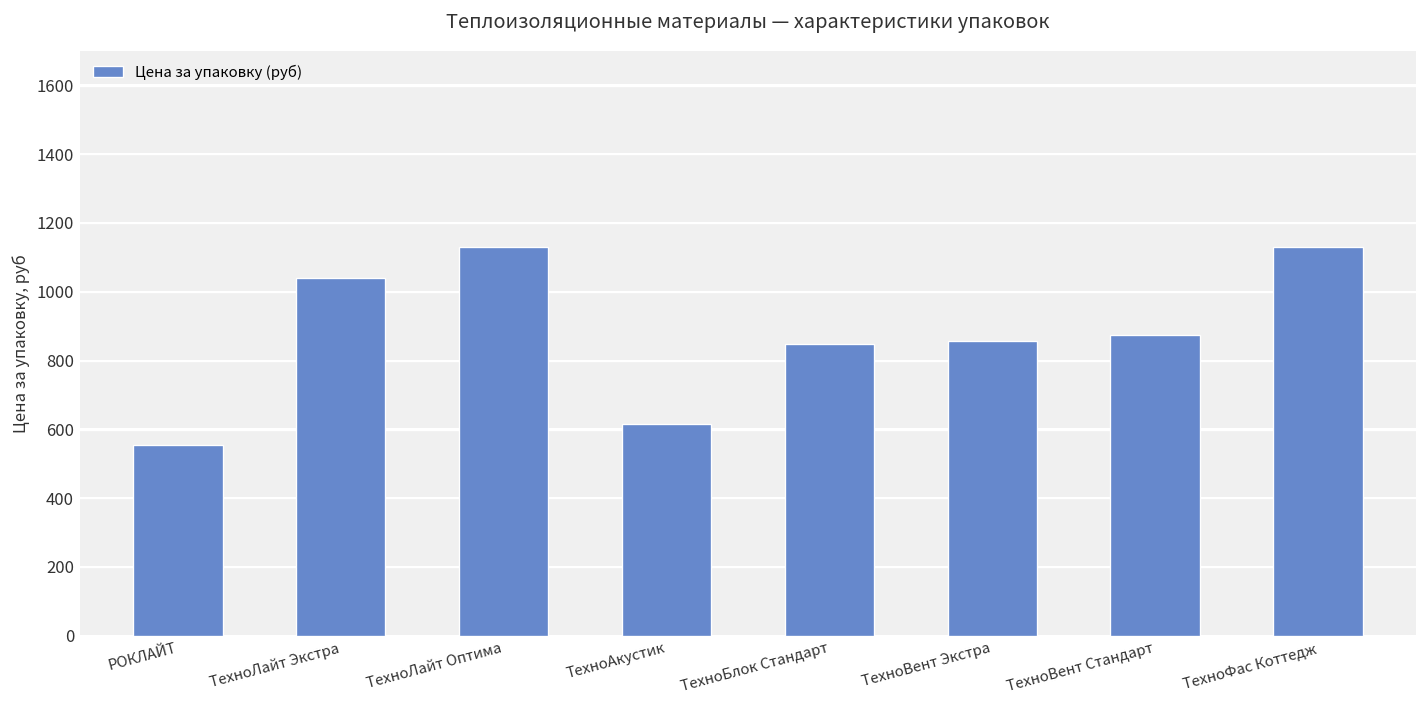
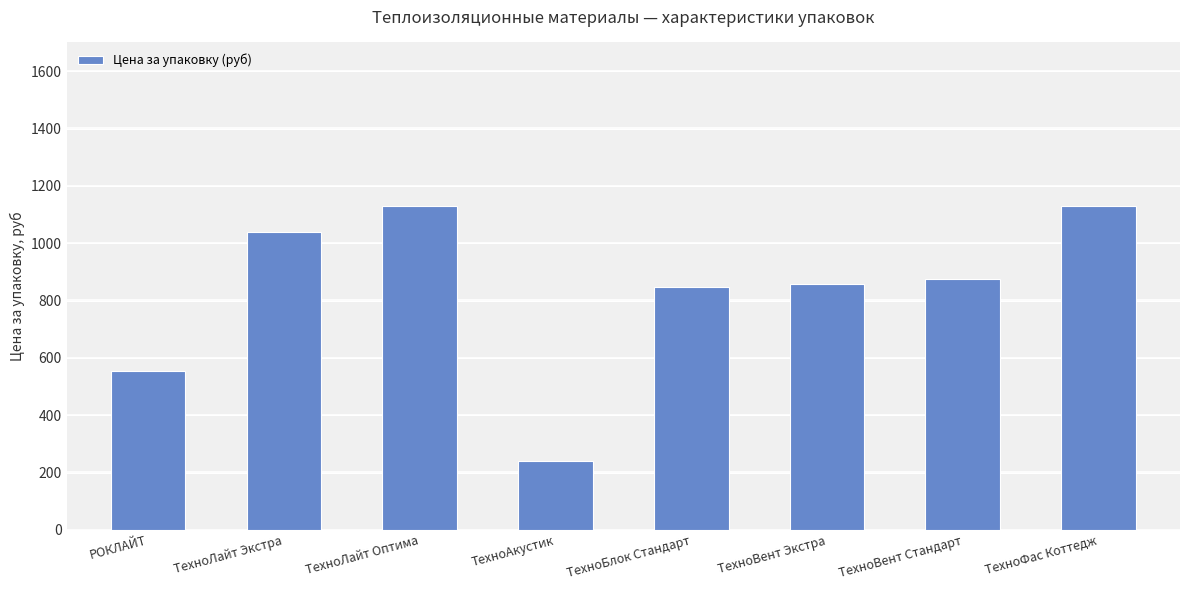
ТехноАкустик: 620 -> 240
